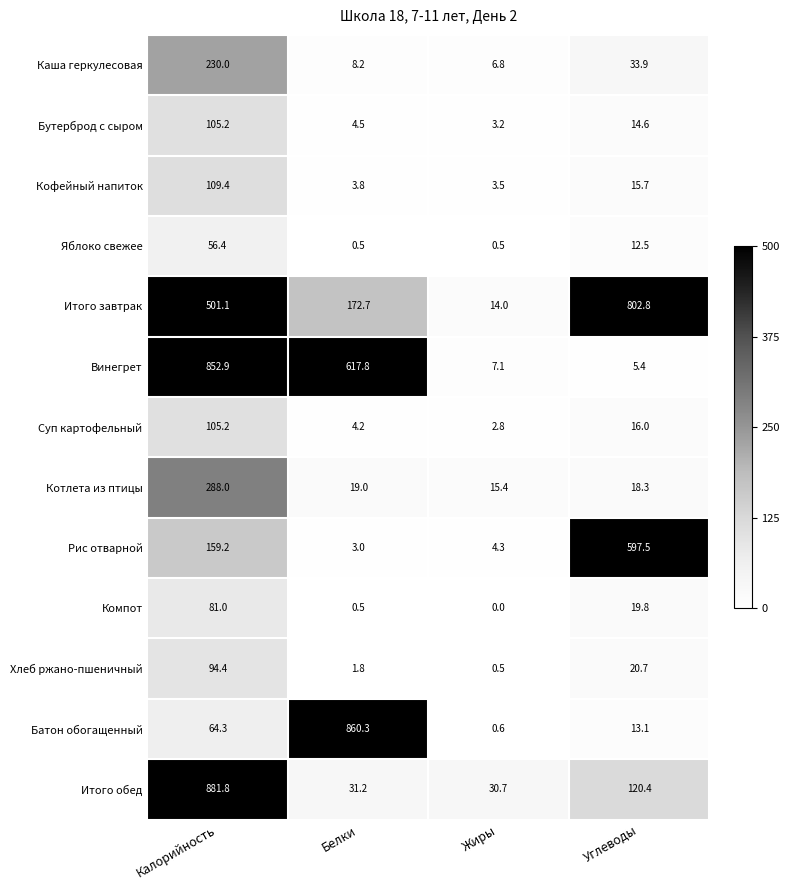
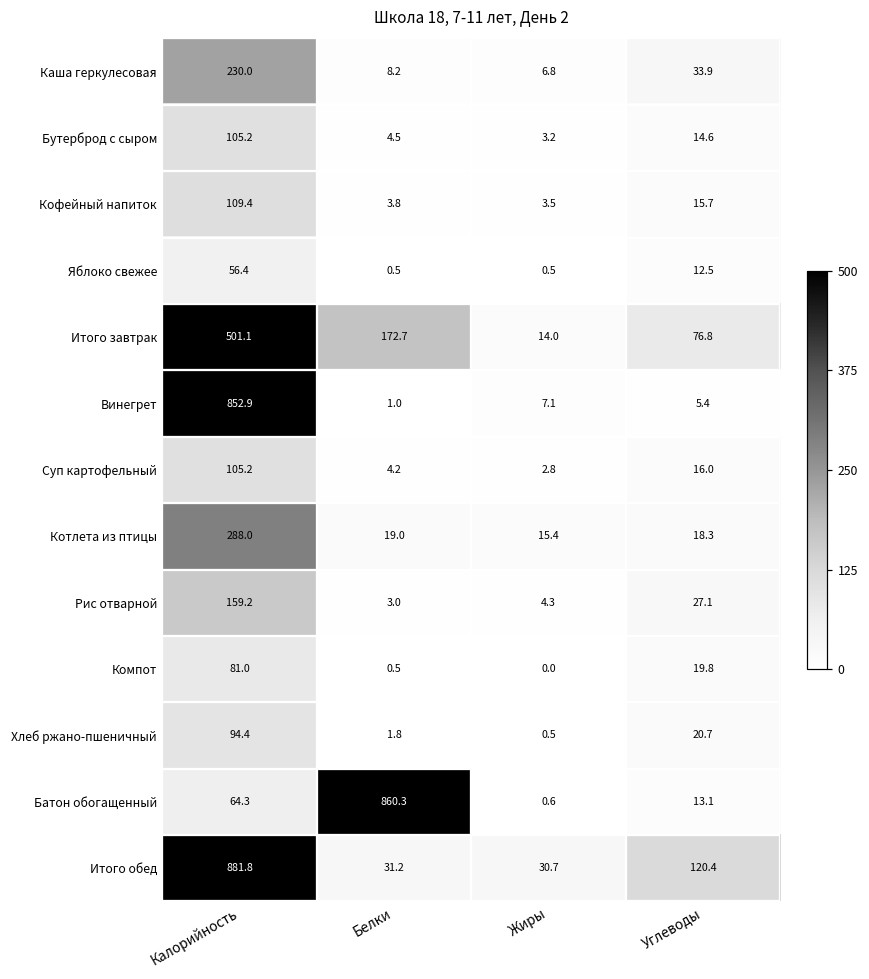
Итого завтрак, Углеводы: 802.8 -> 76.8
Винегрет, Белки: 617.8 -> 1.0
Рис отварной, Углеводы: 597.5 -> 27.1
